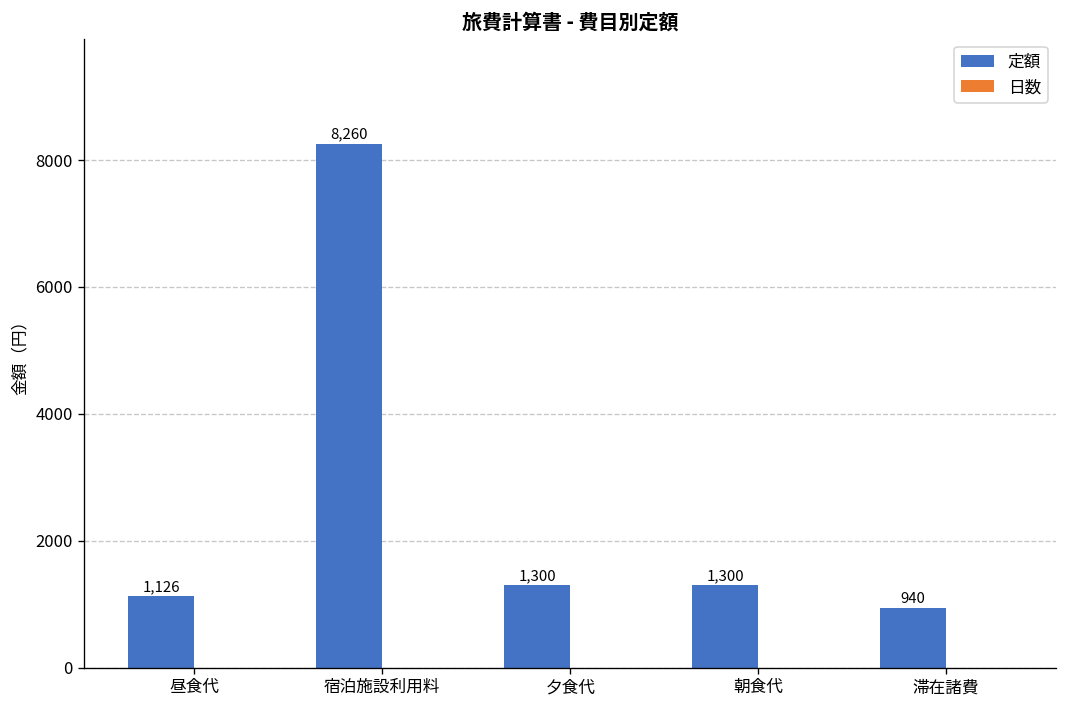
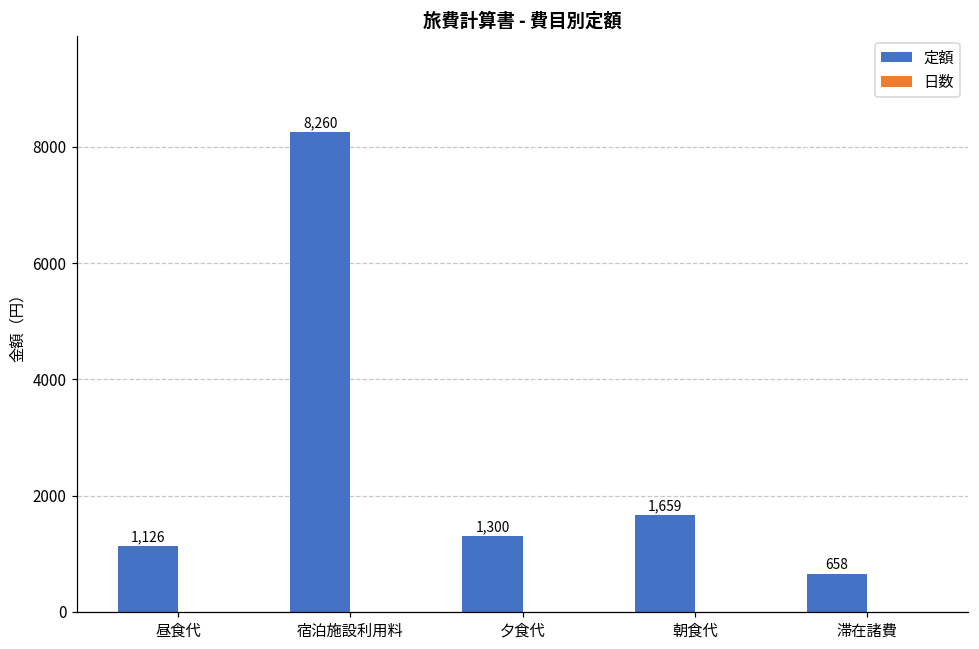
定額, 朝食代: 1,300 -> 1,659
定額, 滞在諸費: 940 -> 658
